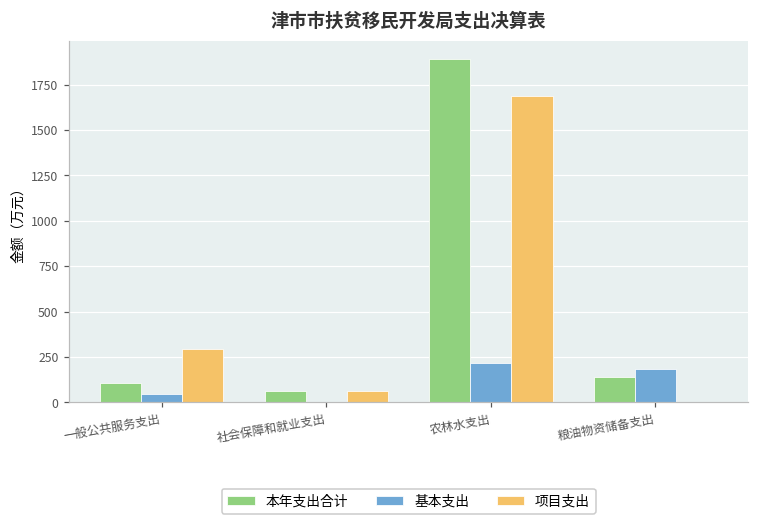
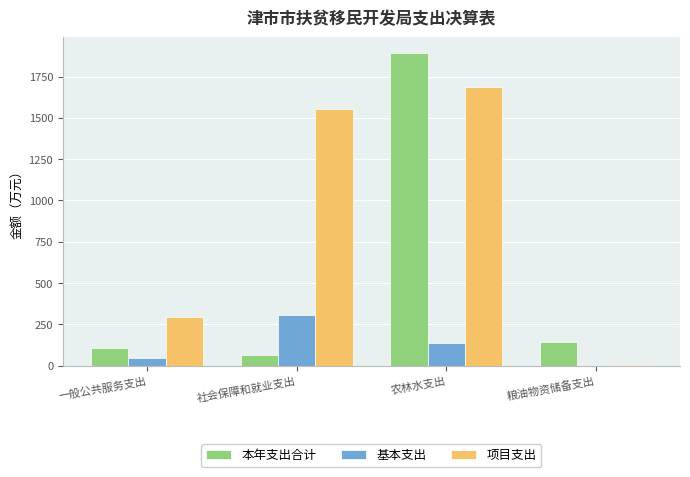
基本支出, 社会保障和就业支出: 0 -> 310
项目支出, 社会保障和就业支出: 60 -> 1560
基本支出, 农林水支出: 220 -> 140
基本支出, 粮油物资储备支出: 190 -> 0
